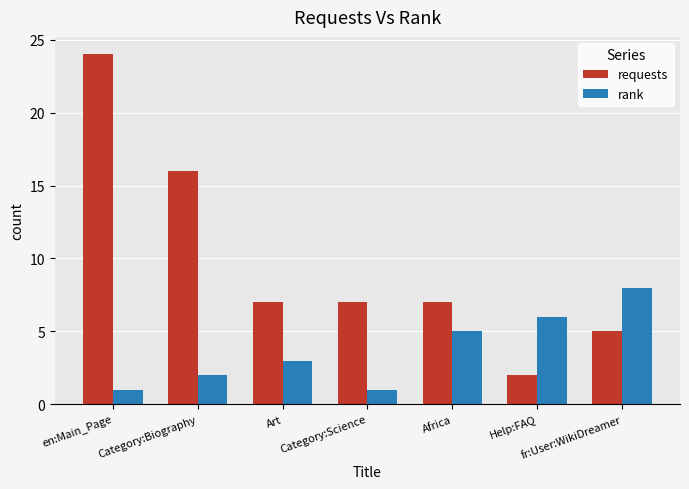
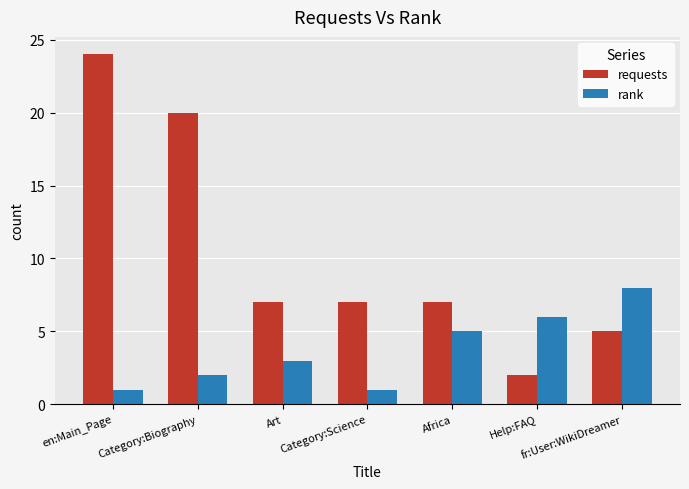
requests, Category:Biography: 16 -> 20
